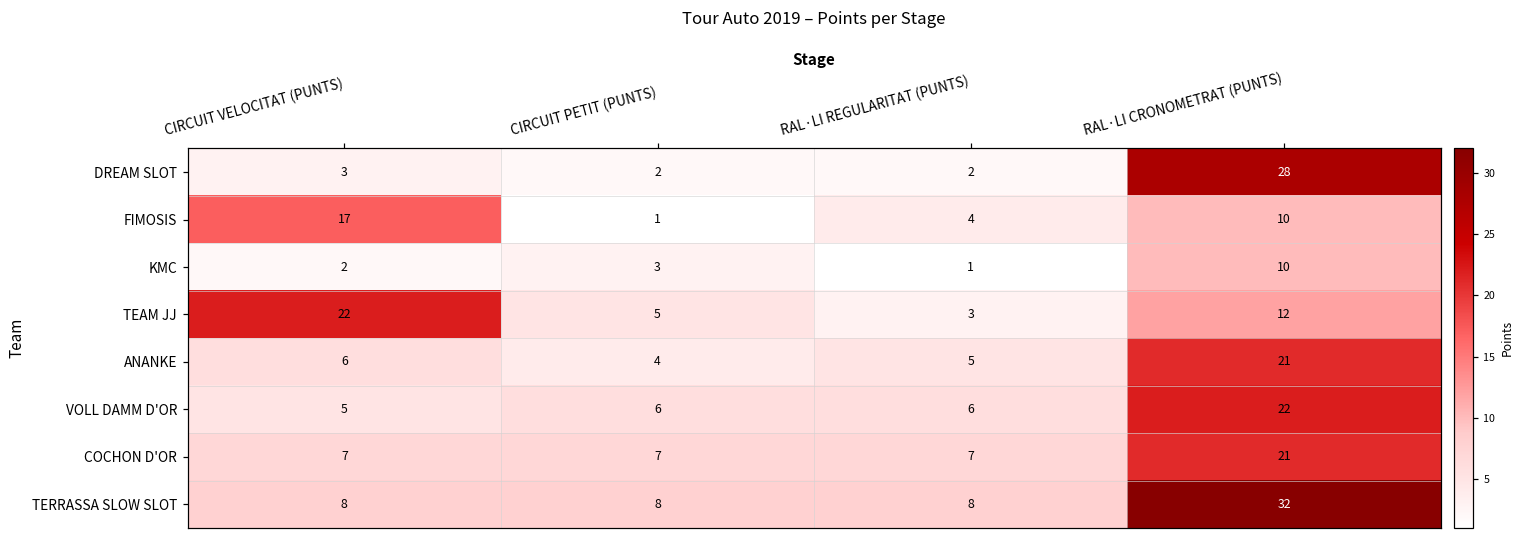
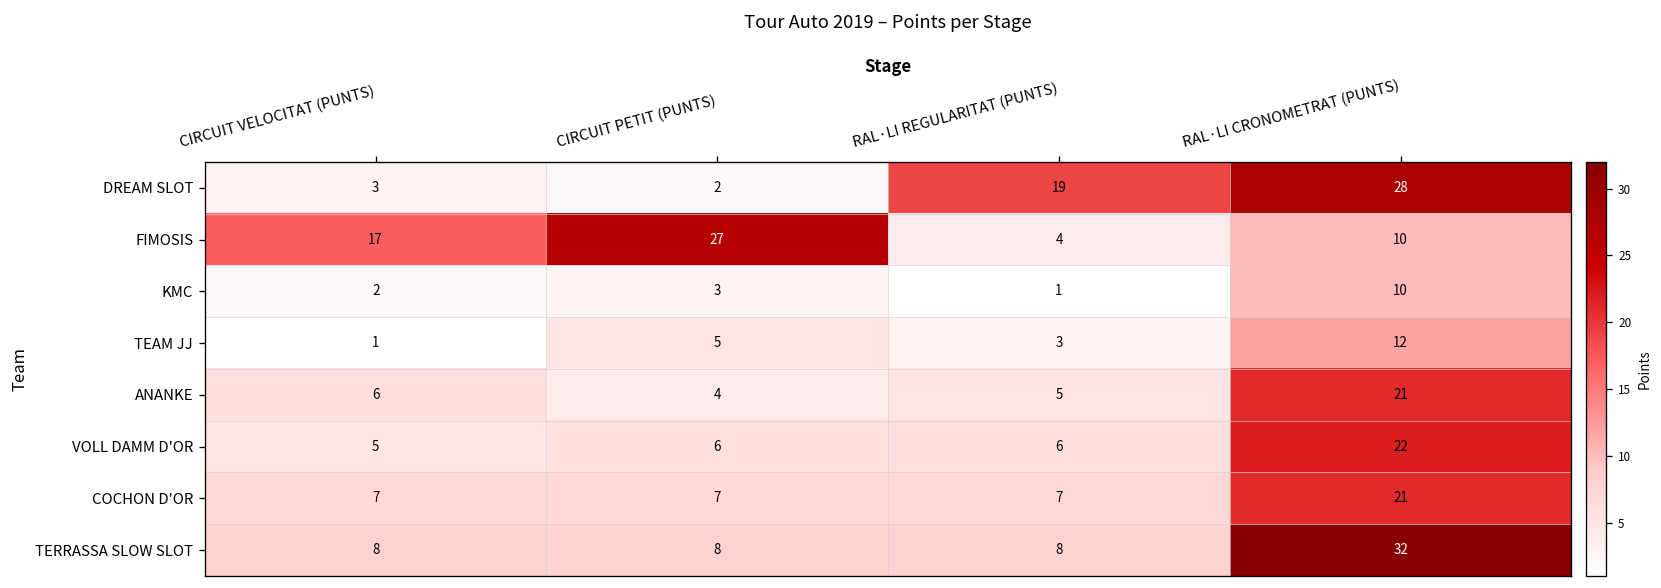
DREAM SLOT, RAL·LI REGULARITAT (PUNTS): 2 -> 19
FIMOSIS, CIRCUIT PETIT (PUNTS): 1 -> 27
TEAM JJ, CIRCUIT VELOCITAT (PUNTS): 22 -> 1
